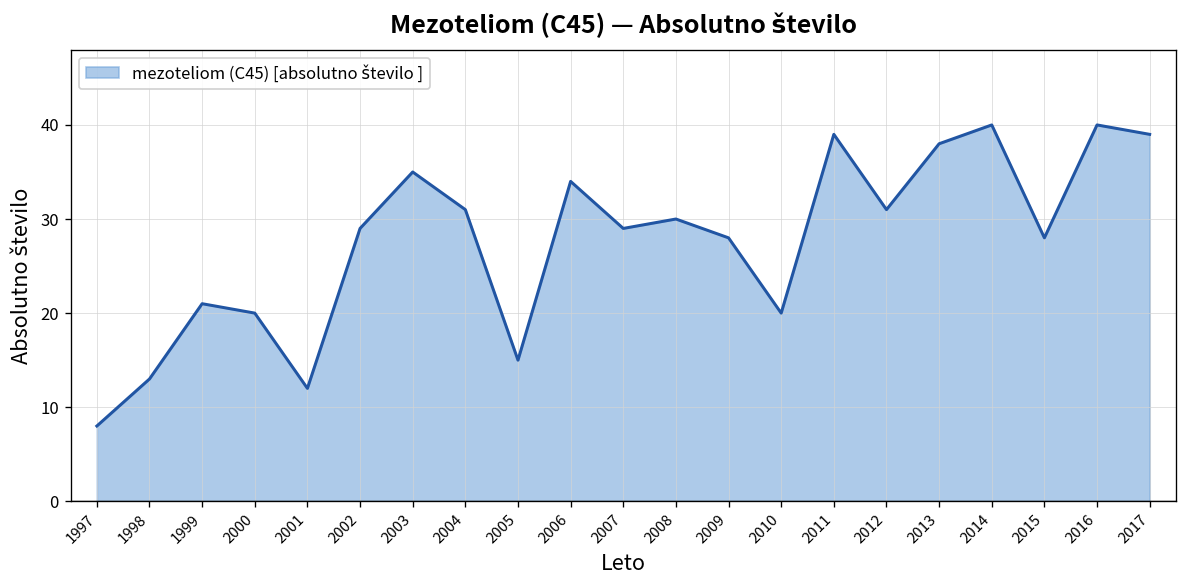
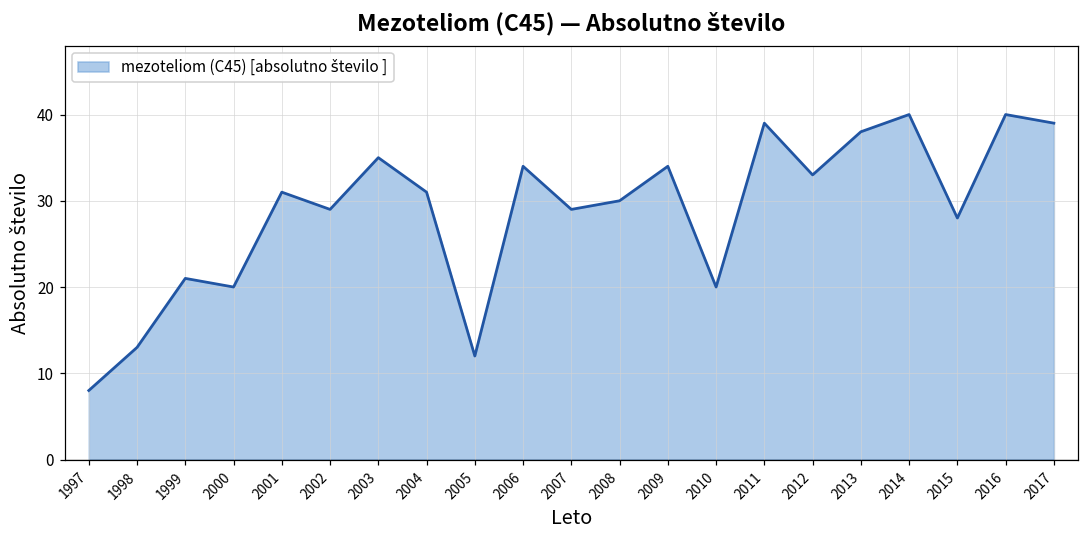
2001: 12 -> 31
2005: 15 -> 12
2009: 28 -> 34
2012: 31 -> 33
